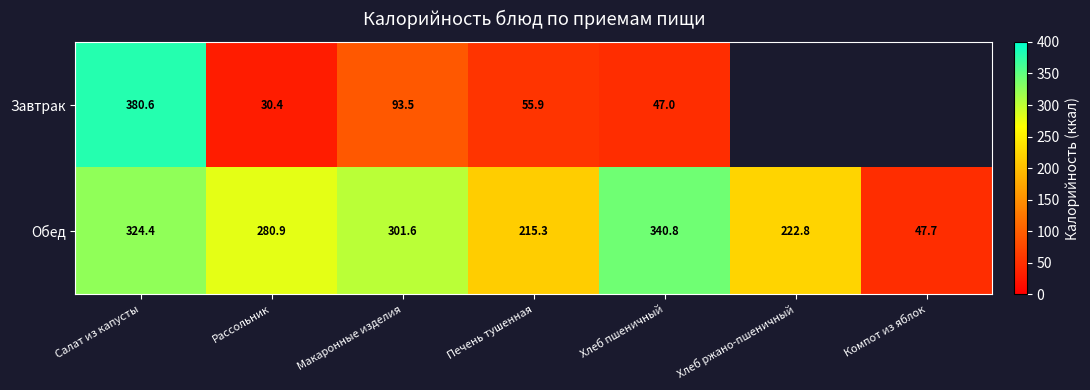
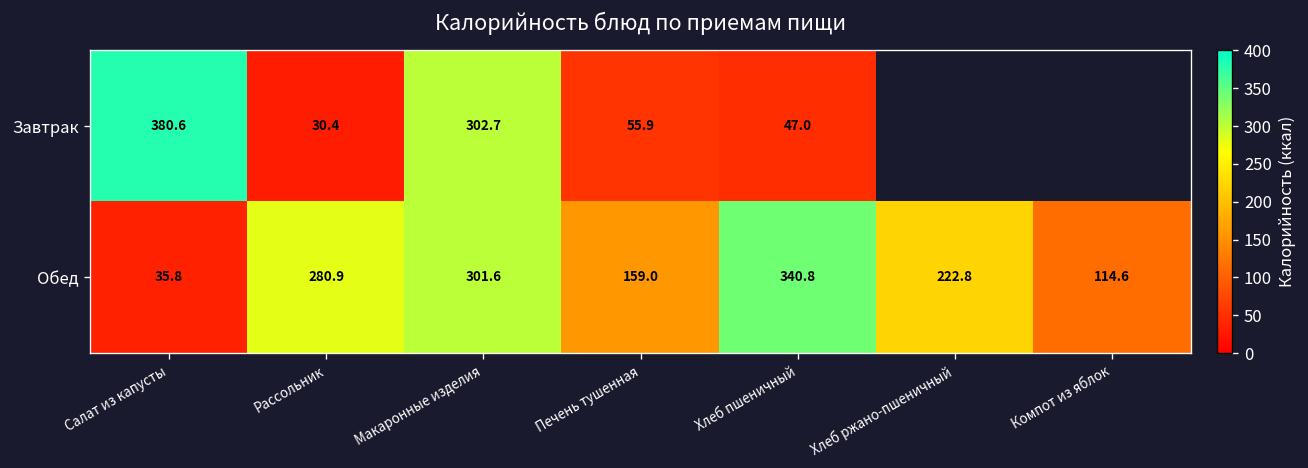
Завтрак, Макаронные изделия: 93.5 -> 302.7
Обед, Салат из капусты: 324.4 -> 35.8
Обед, Печень тушенная: 215.3 -> 159.0
Обед, Компот из яблок: 47.7 -> 114.6
